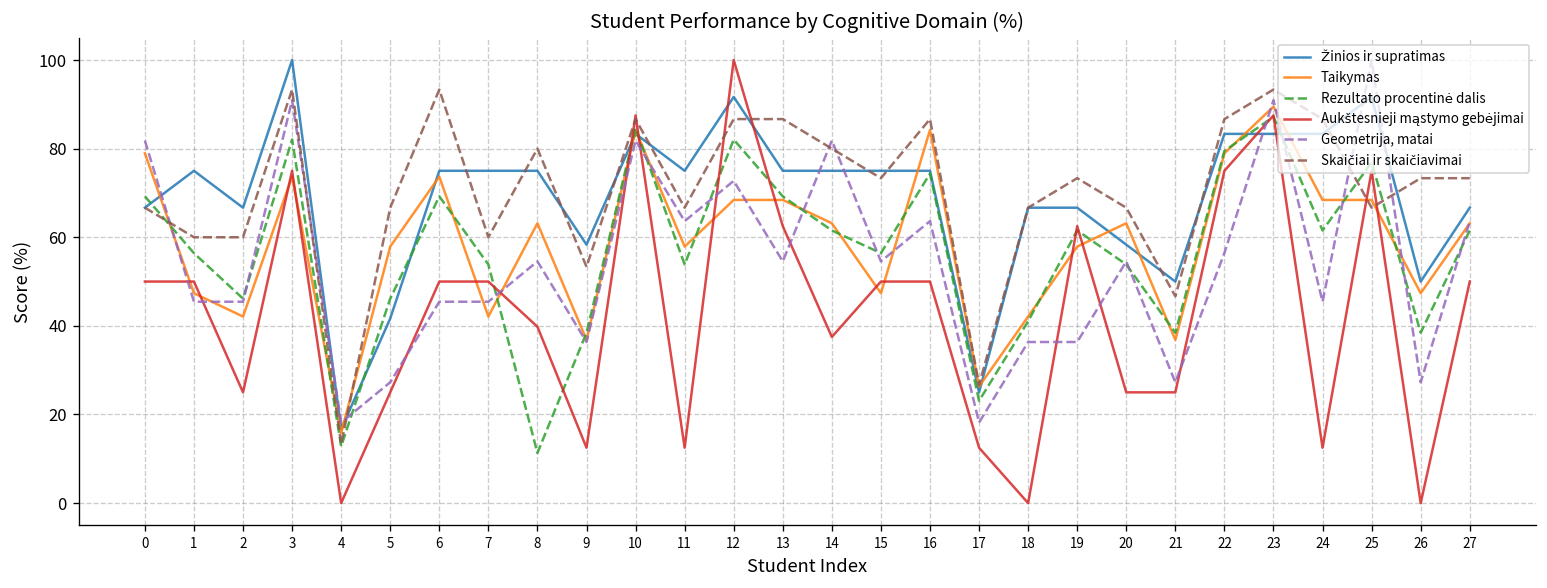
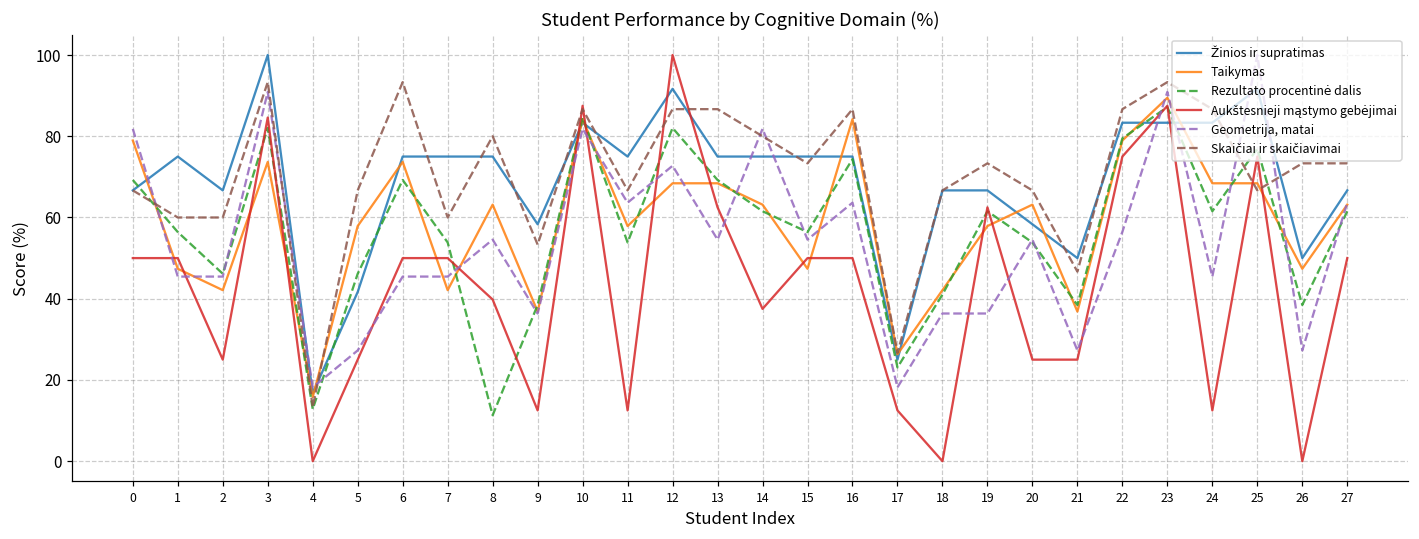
Aukštesnieji mąstymo gebėjimai, 3: 75 -> 85
